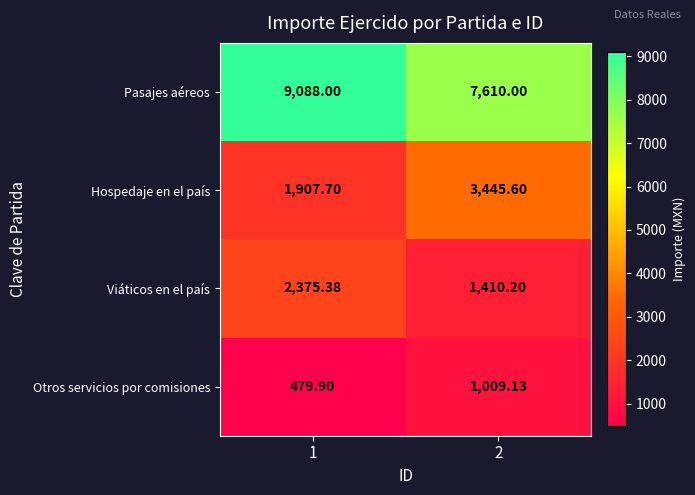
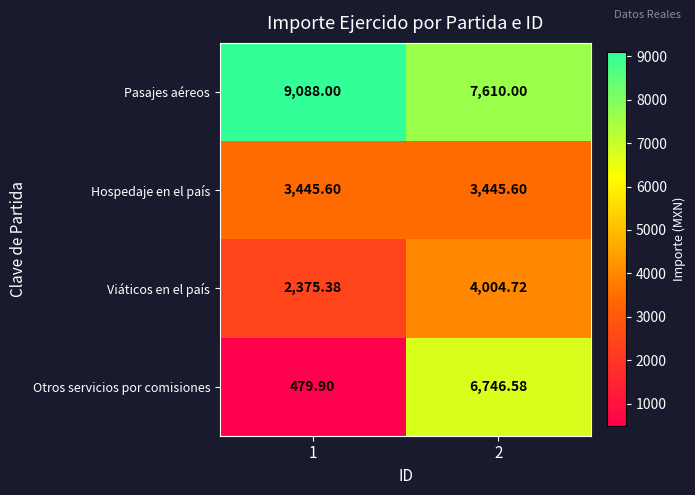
Hospedaje en el país, 1: 1,907.70 -> 3,445.60
Viáticos en el país, 2: 1,410.20 -> 4,004.72
Otros servicios por comisiones, 2: 1,009.13 -> 6,746.58
